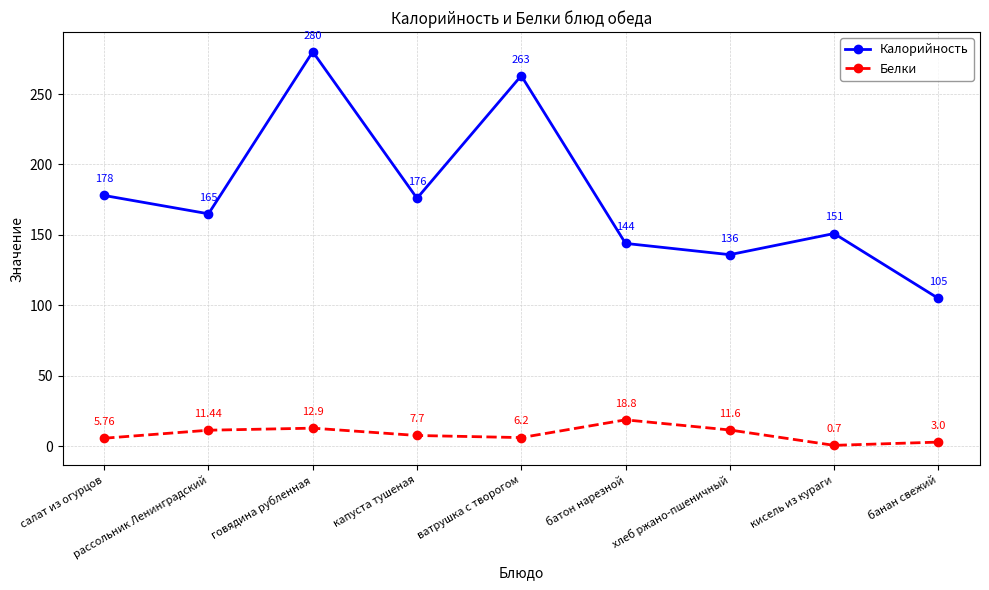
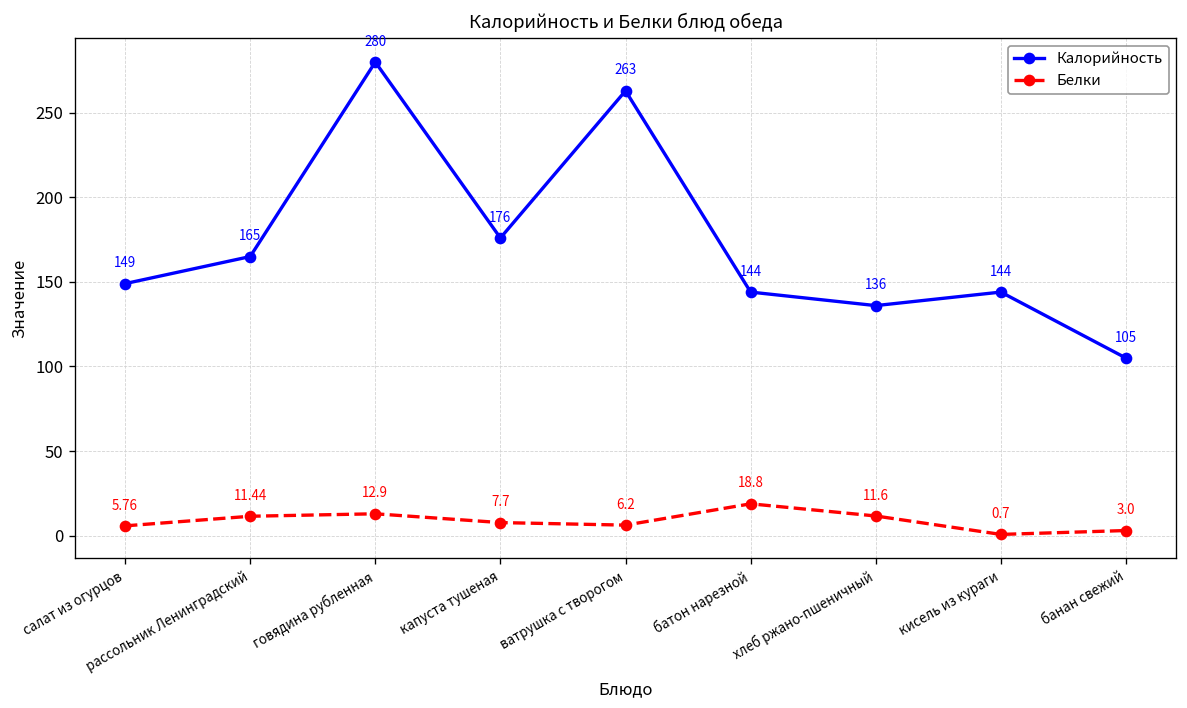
Калорийность, салат из огурцов: 178 -> 149
Калорийность, кисель из кураги: 151 -> 144
